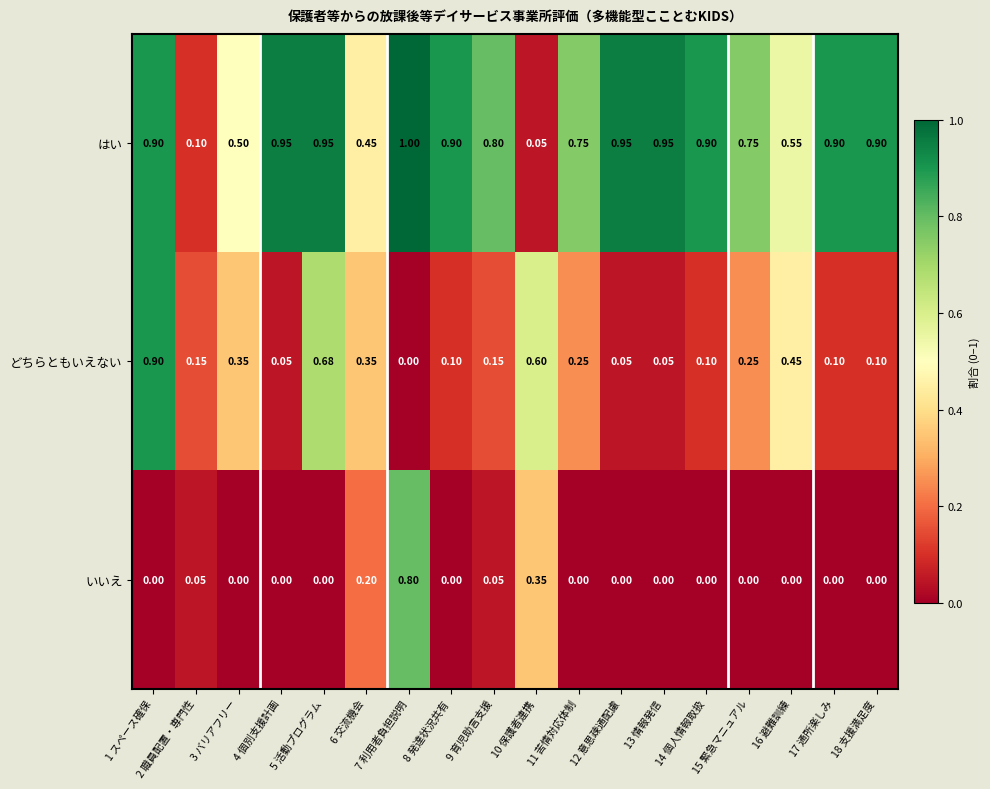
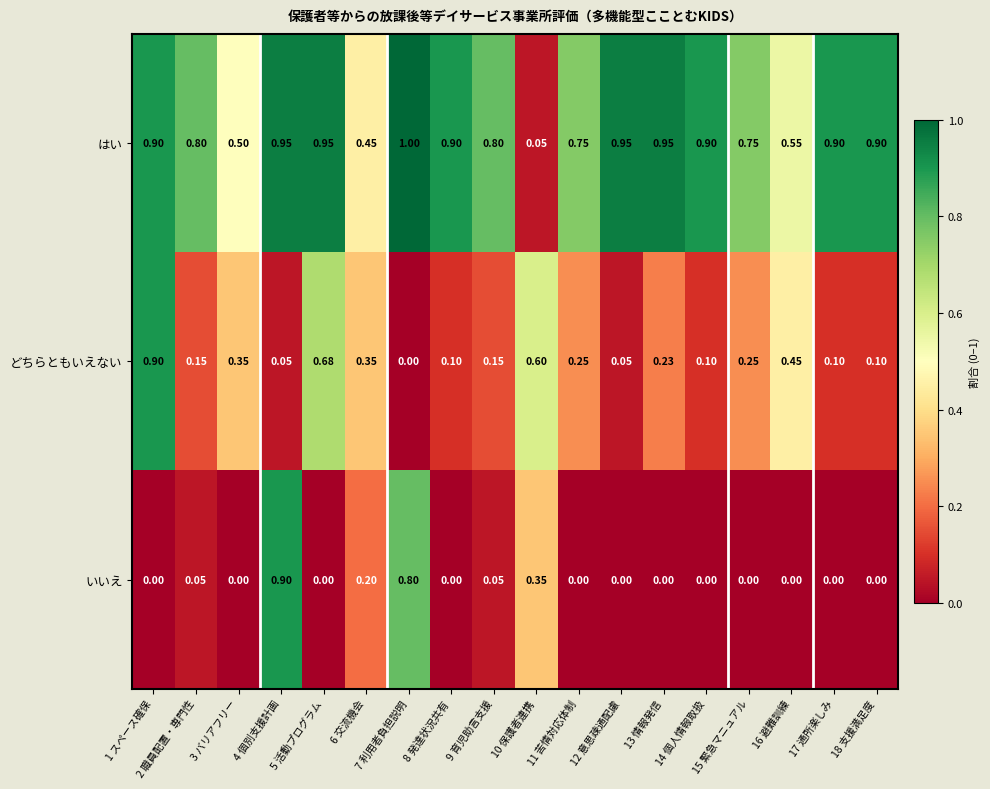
はい, 2 職員配置・専門性: 0.10 -> 0.80
どちらともいえない, 13 情報発信: 0.05 -> 0.23
いいえ, 4 個別支援計画: 0.00 -> 0.90
